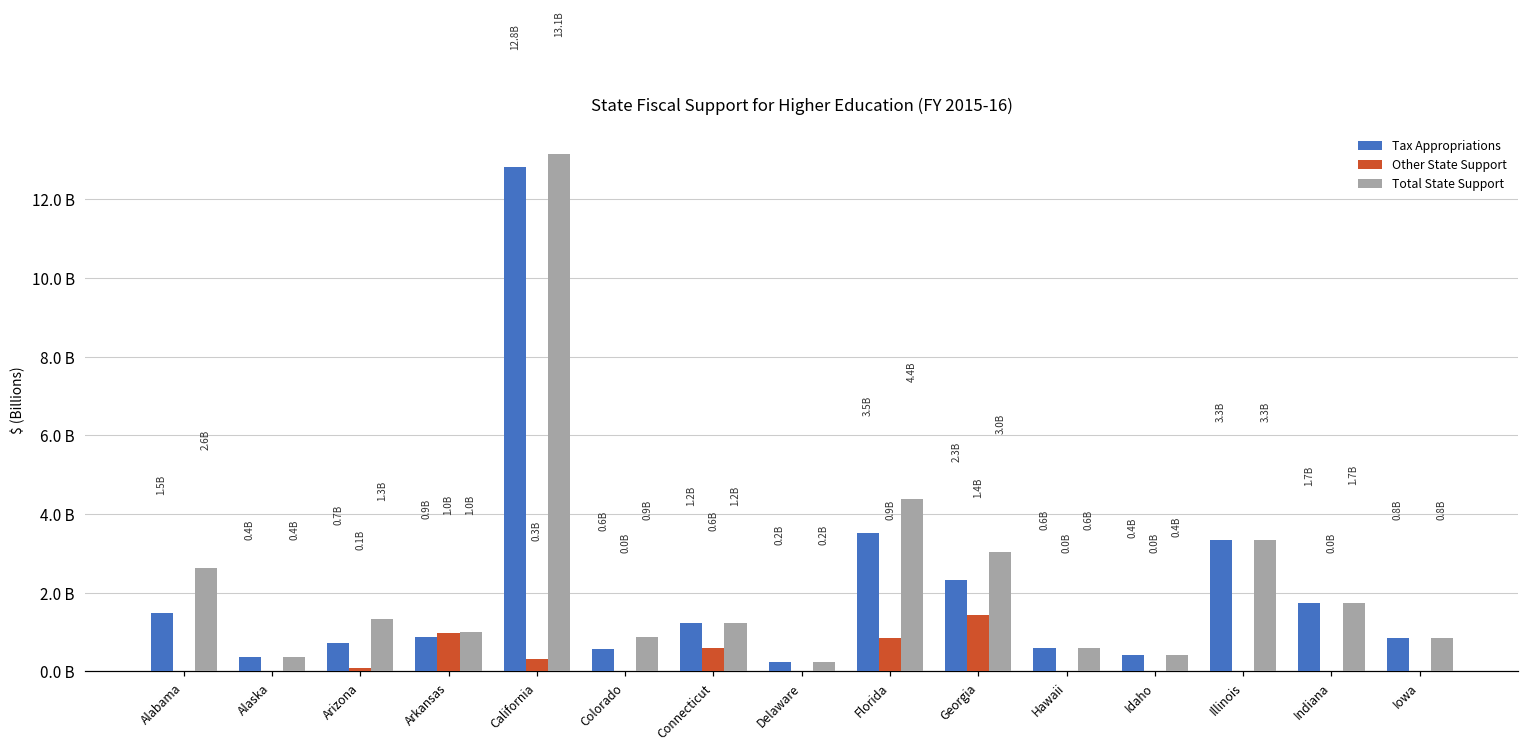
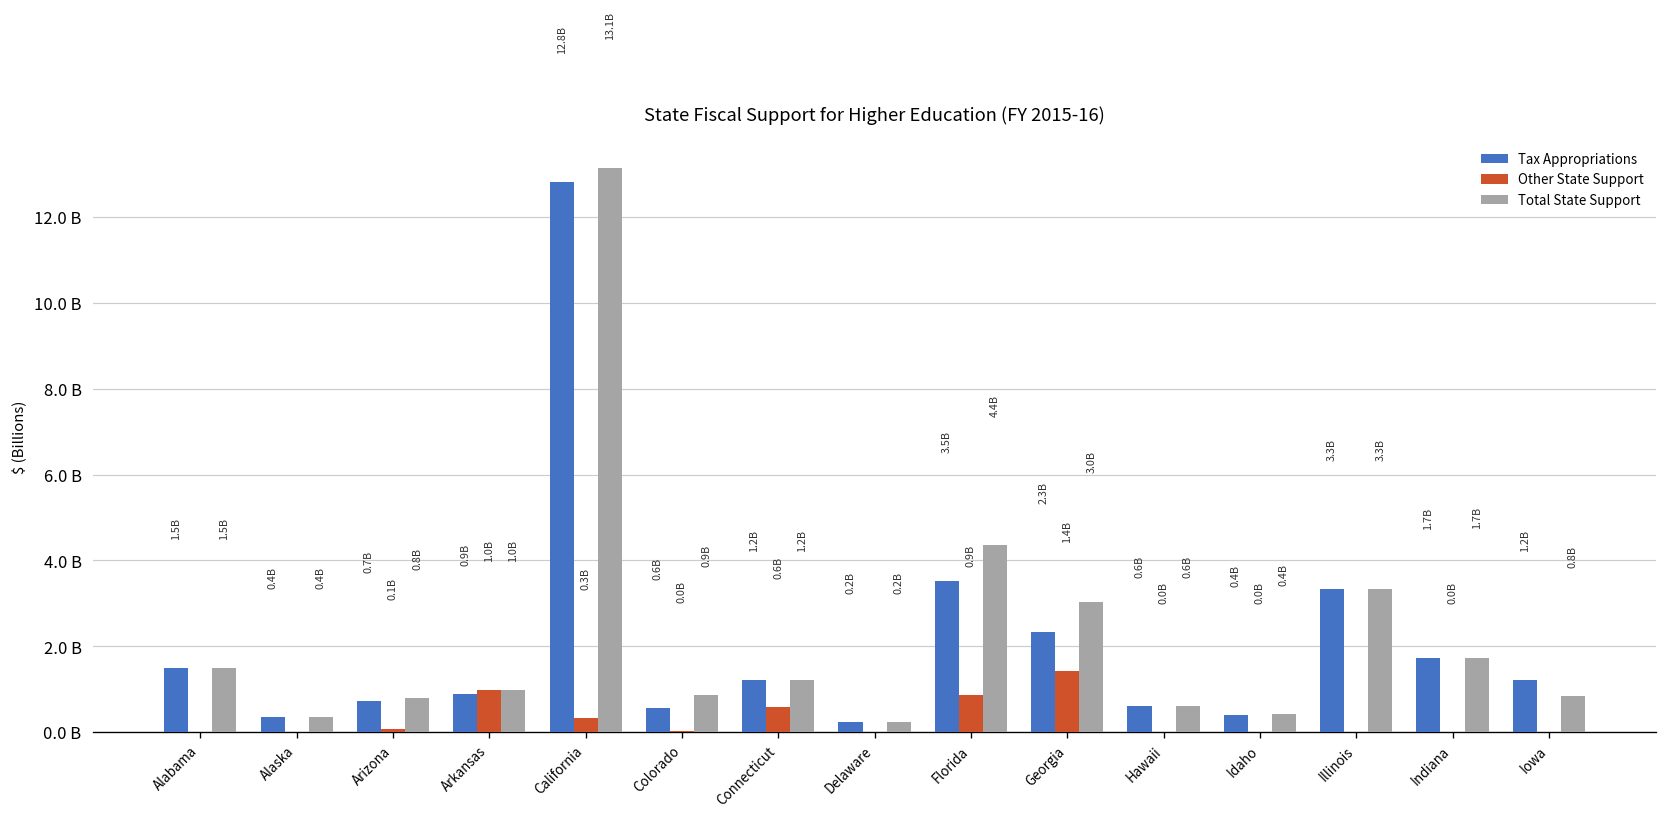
Total State Support, Alabama: 2.6B -> 1.5B
Total State Support, Arizona: 1.3B -> 0.8B
Tax Appropriations, Iowa: 0.8B -> 1.2B
